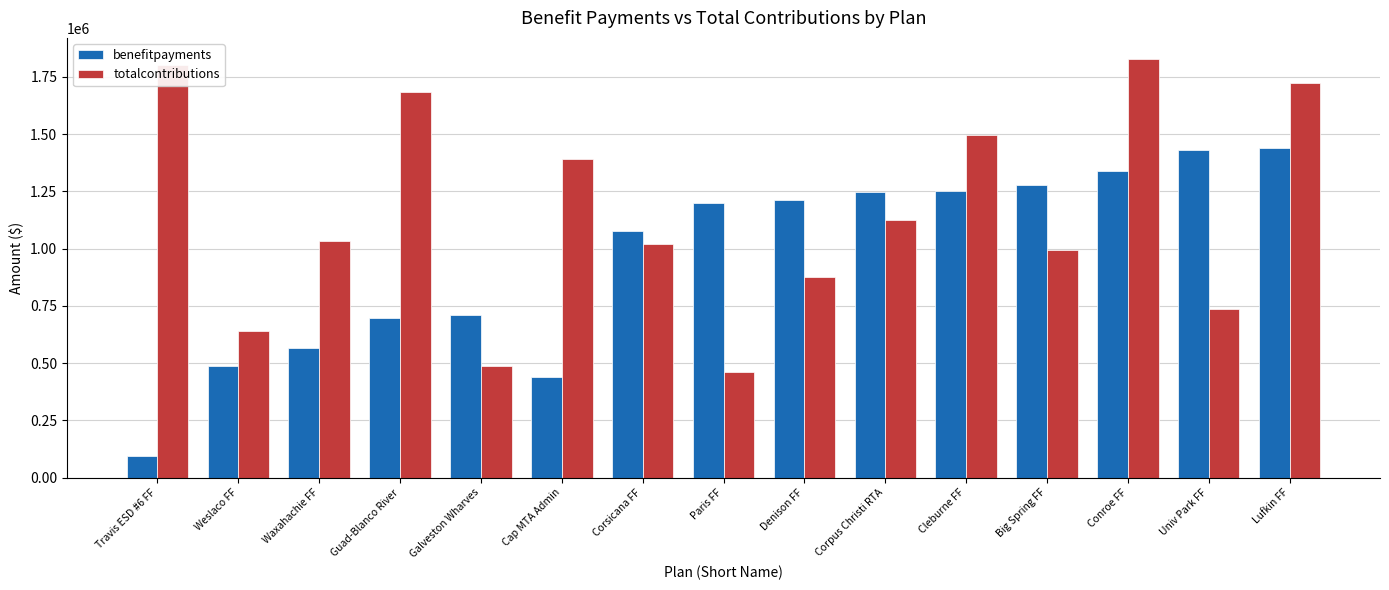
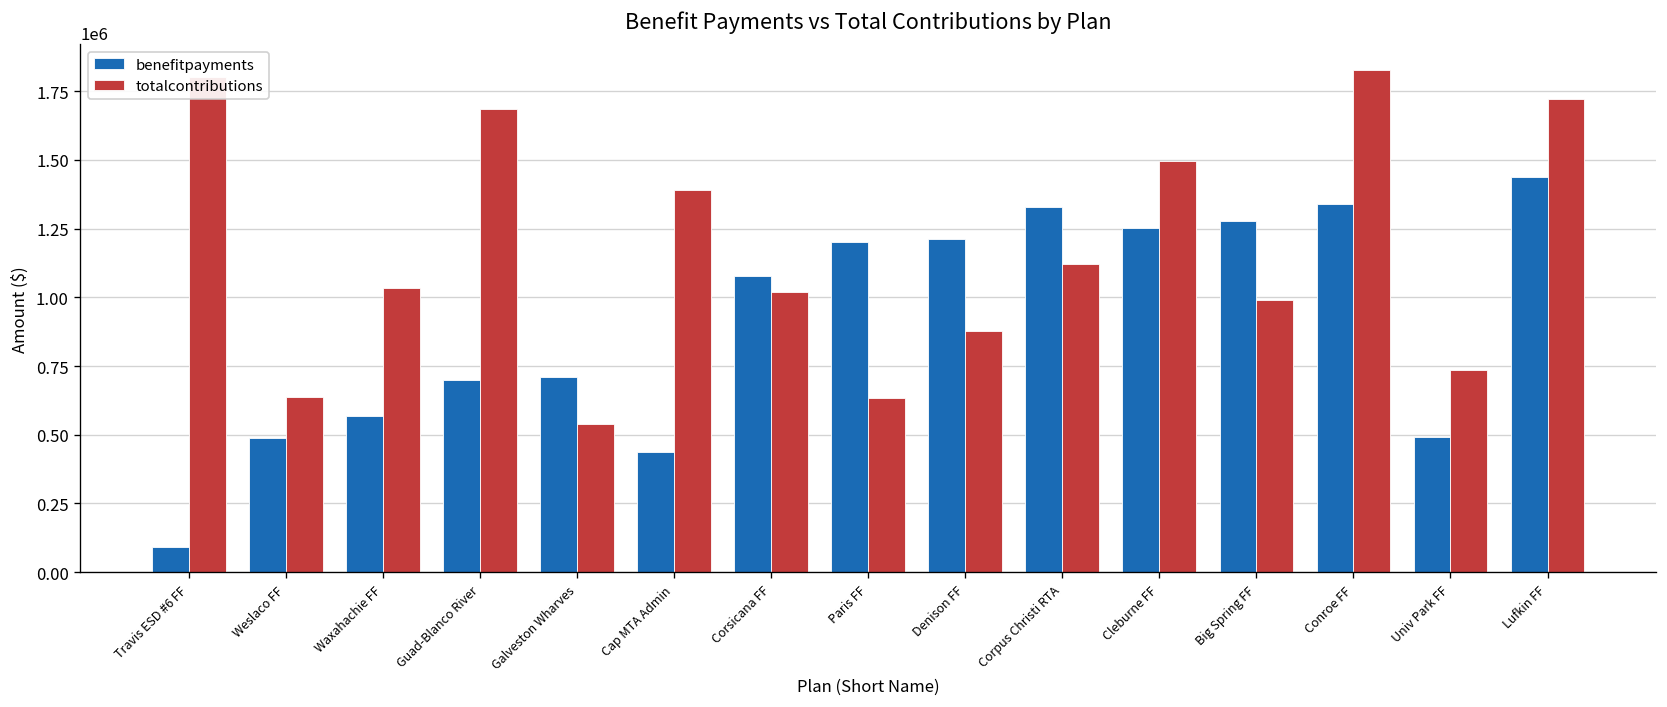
totalcontributions, Galveston Wharves: 490000 -> 540000
totalcontributions, Paris FF: 460000 -> 630000
benefitpayments, Corpus Christi RTA: 1250000 -> 1330000
benefitpayments, Univ Park FF: 1430000 -> 490000
